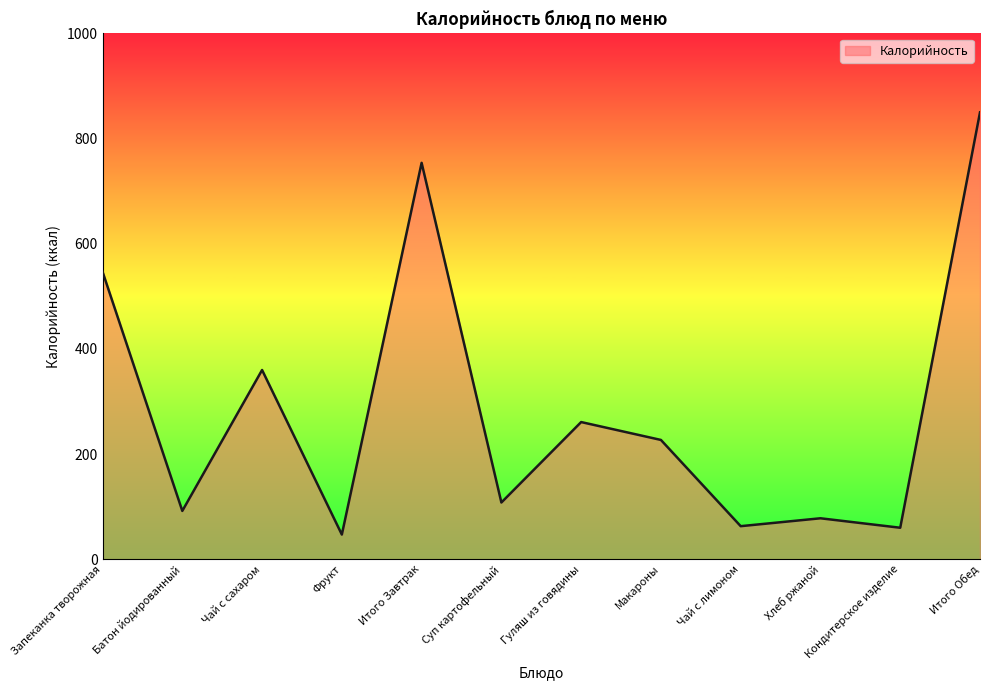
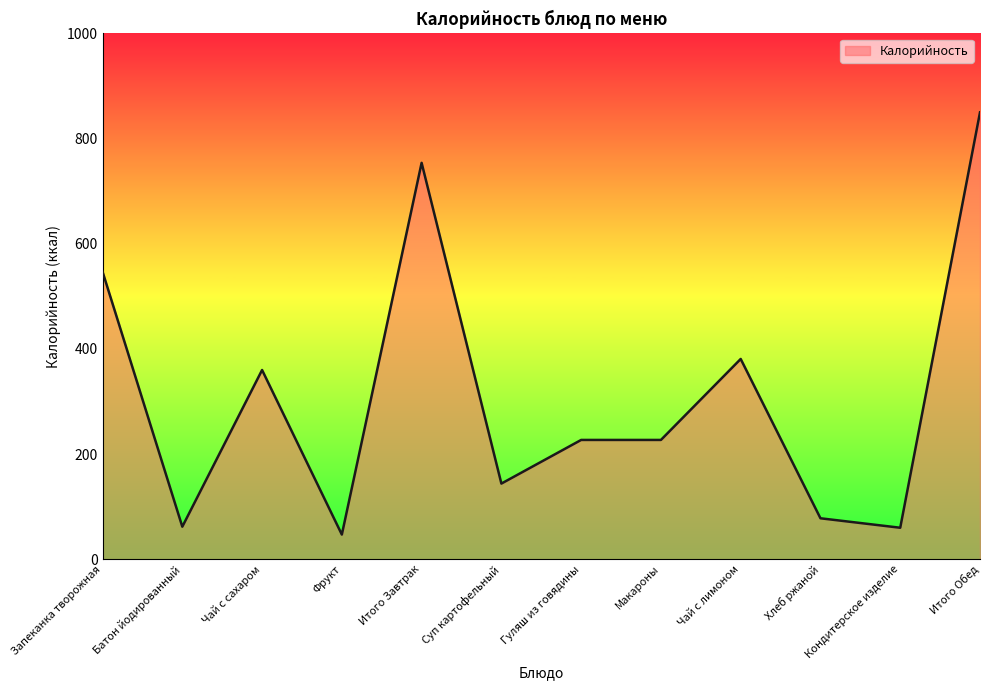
Батон йодированный: 90 -> 60
Суп картофельный: 110 -> 140
Гуляш из говядины: 260 -> 230
Чай с лимоном: 60 -> 380
